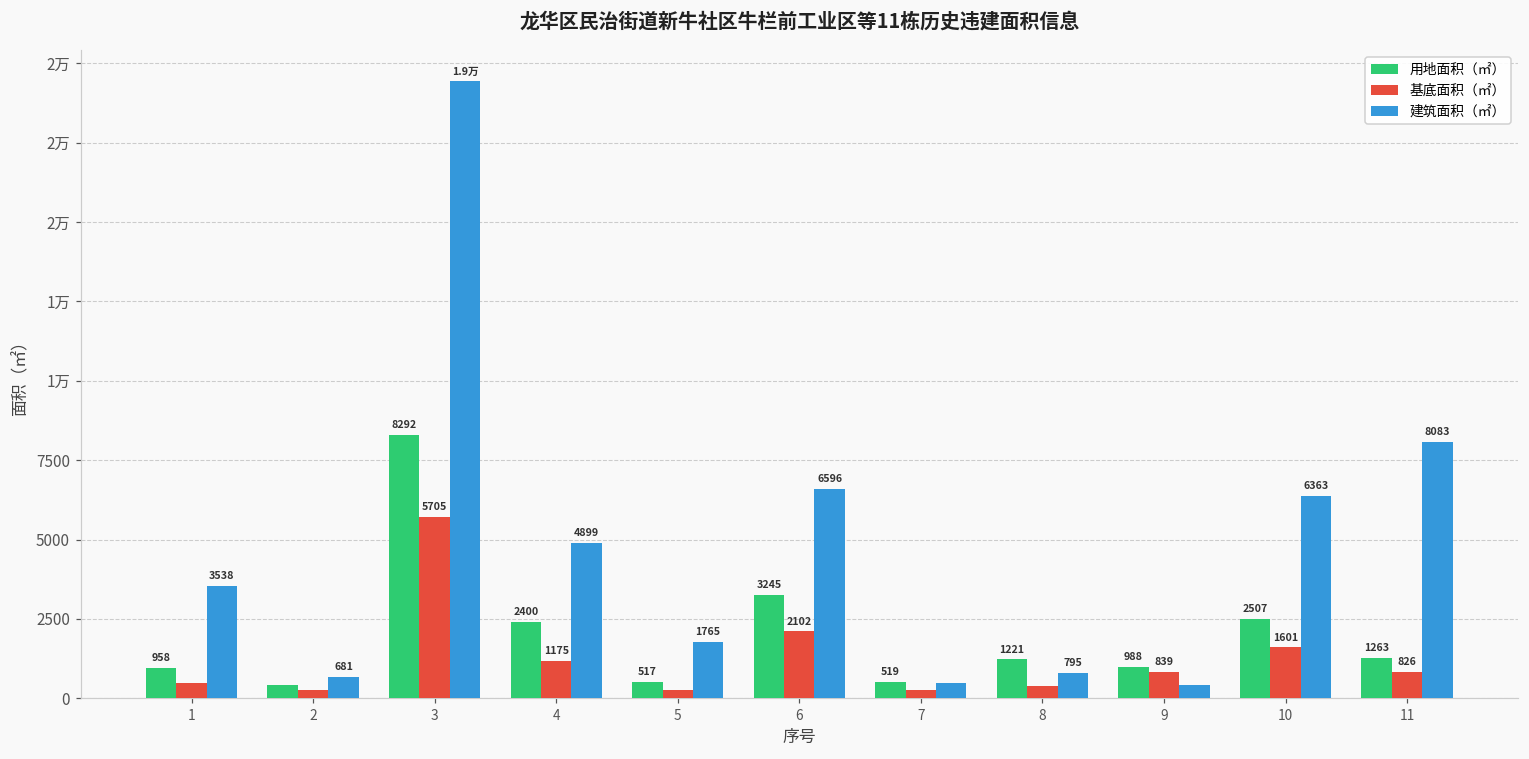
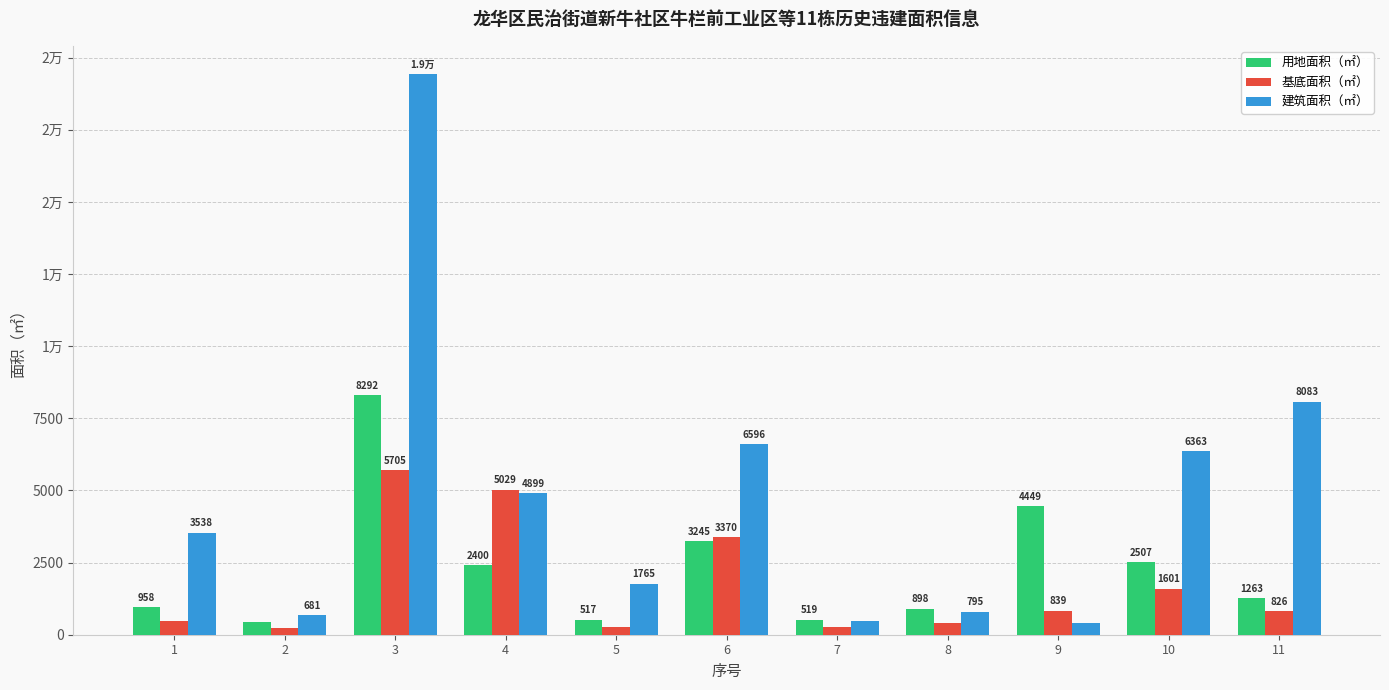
基底面积（㎡）, 4: 1175 -> 5029
基底面积（㎡）, 6: 2102 -> 3370
用地面积（㎡）, 8: 1221 -> 898
用地面积（㎡）, 9: 988 -> 4449
